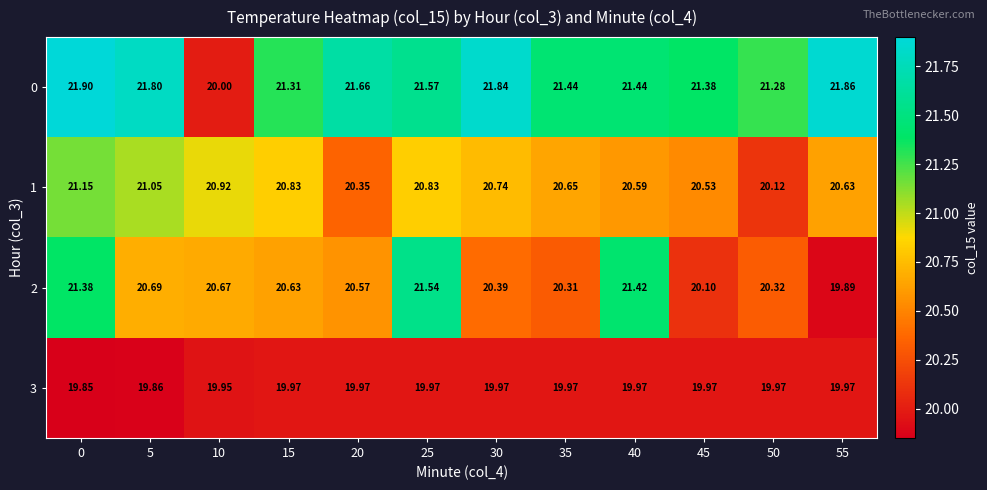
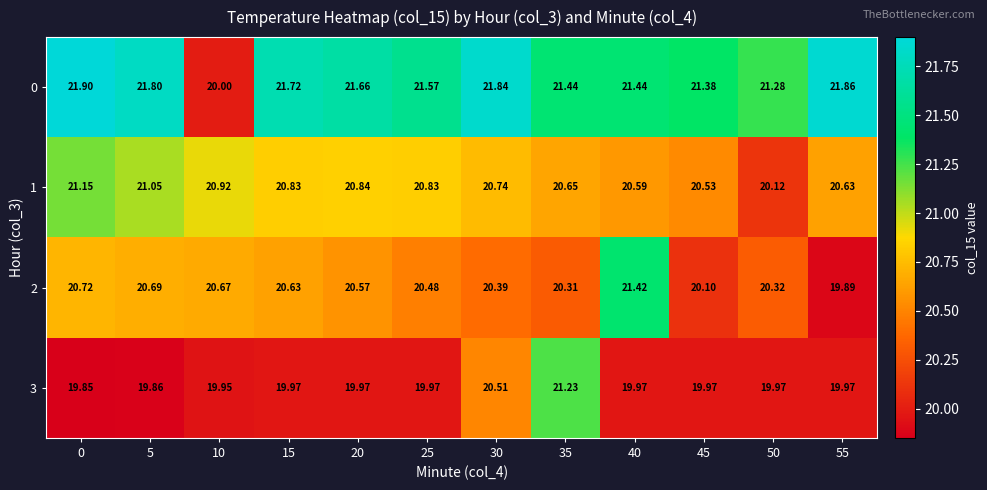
0, 15: 21.31 -> 21.72
1, 20: 20.35 -> 20.84
2, 0: 21.38 -> 20.72
2, 25: 21.54 -> 20.48
3, 30: 19.97 -> 20.51
3, 35: 19.97 -> 21.23
